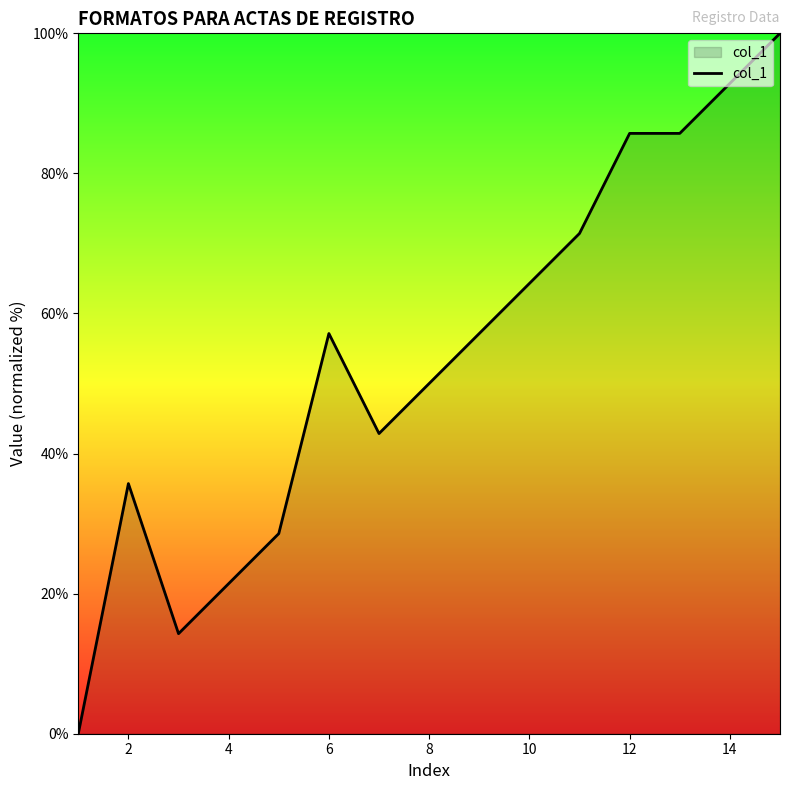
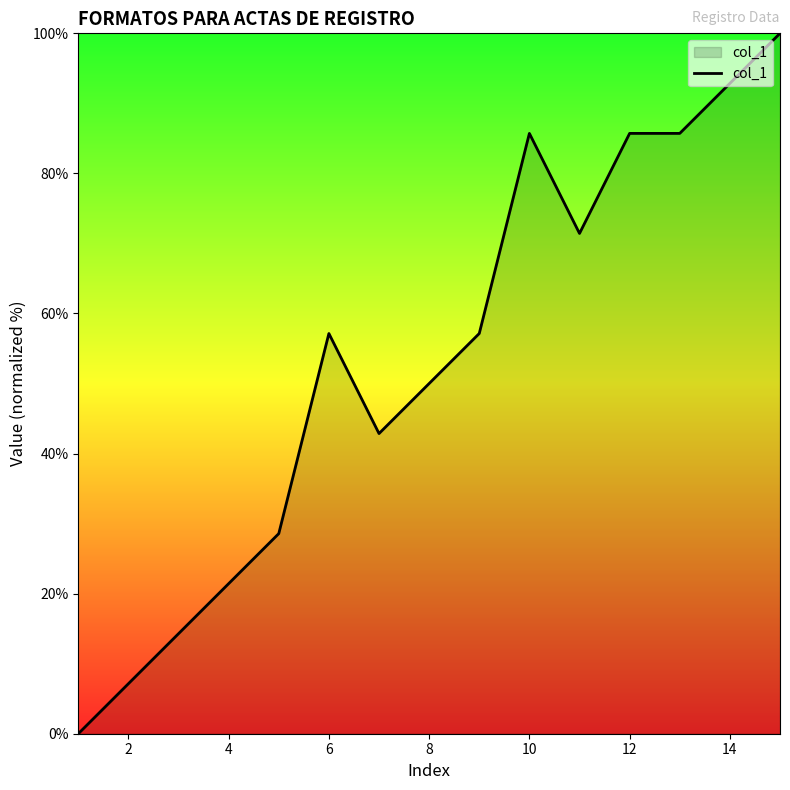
2: 36% -> 7%
10: 64% -> 86%
